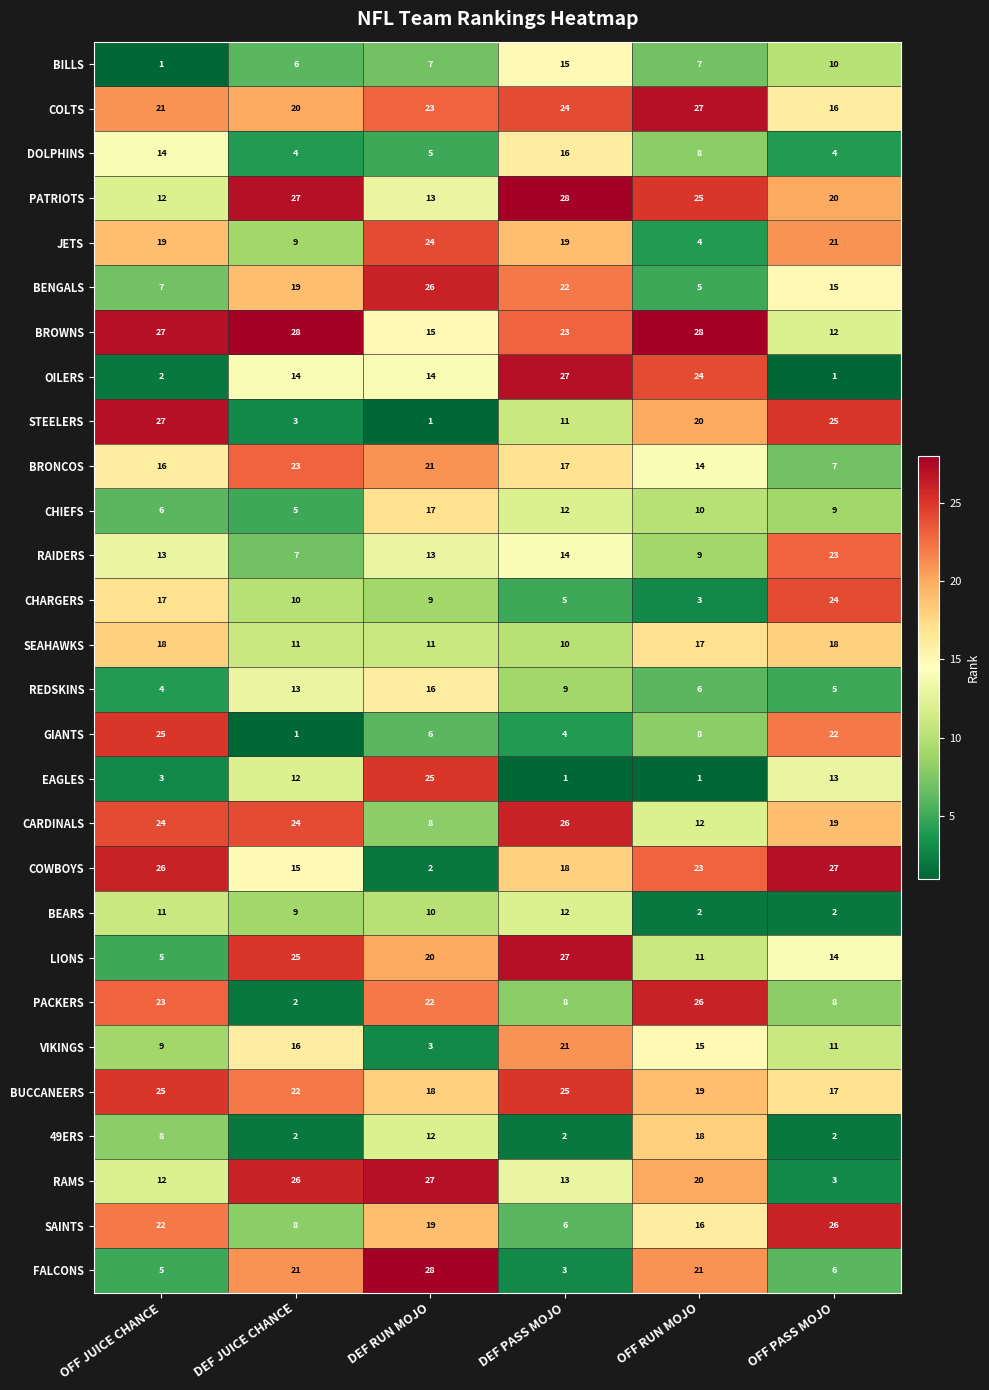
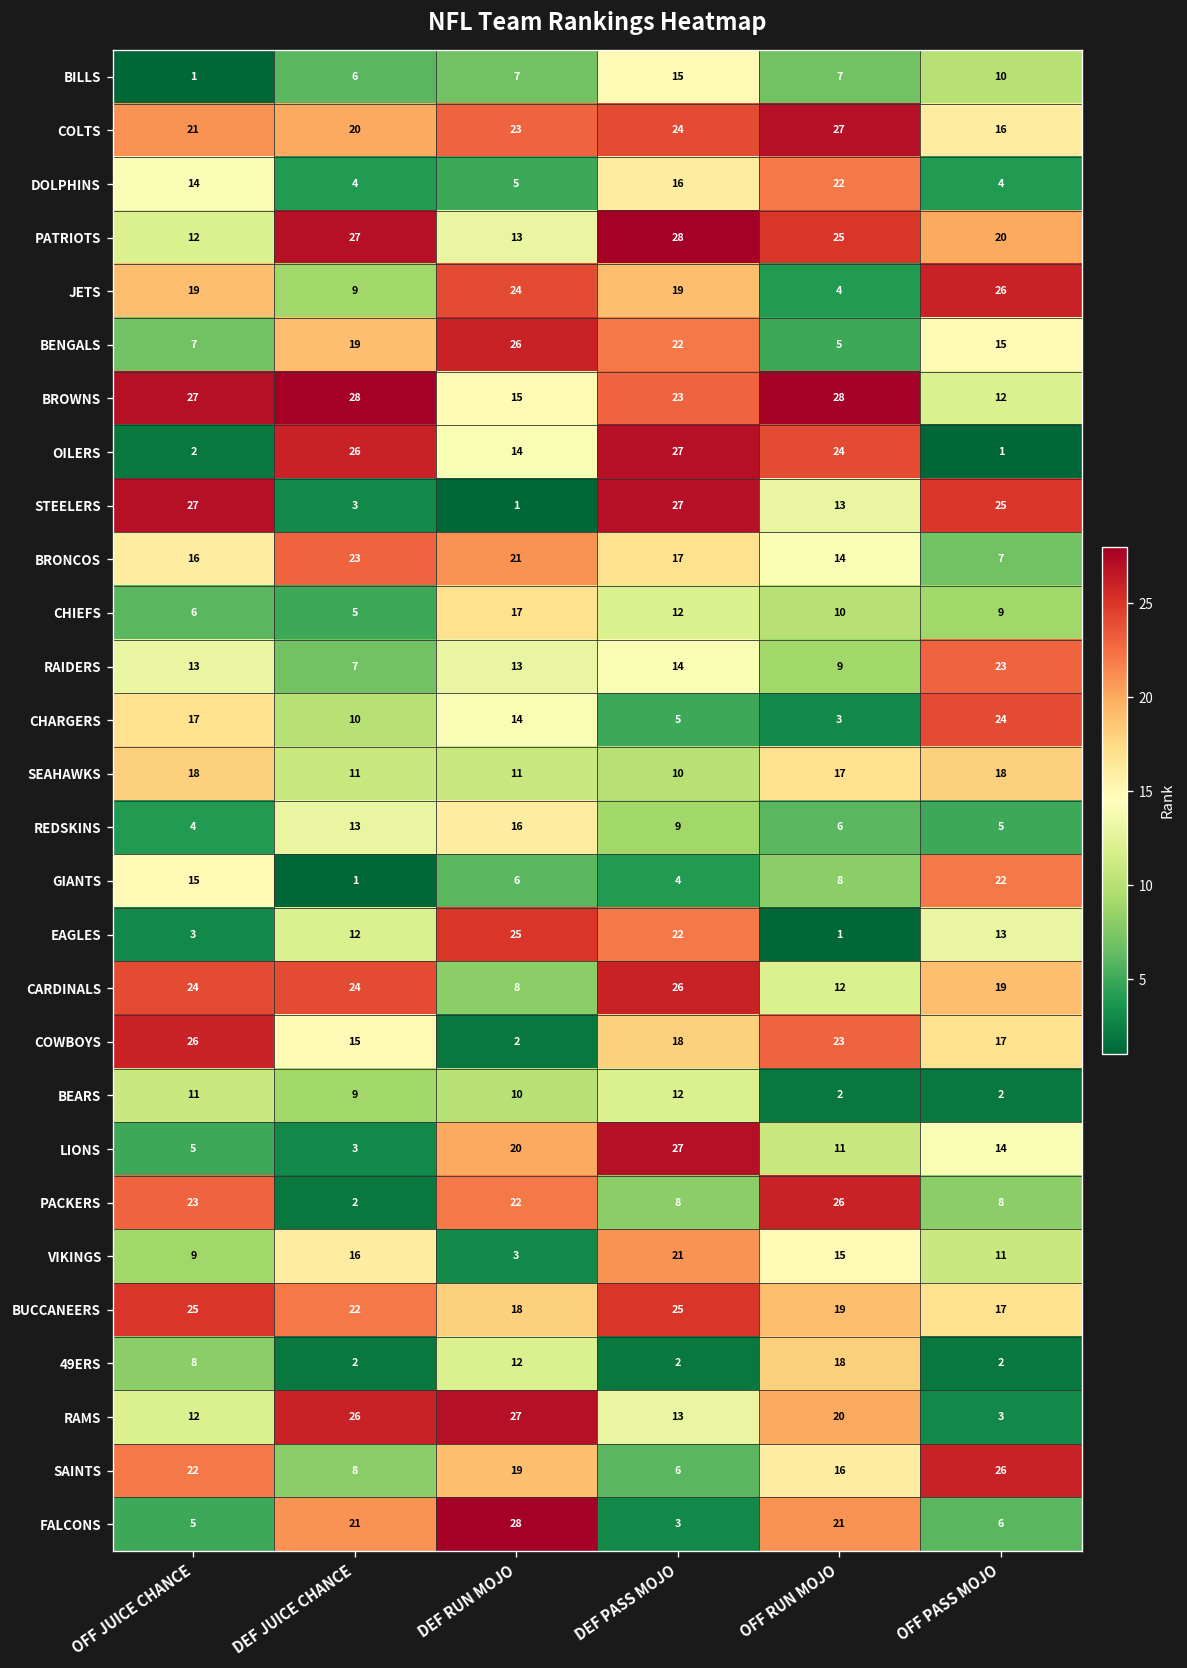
DOLPHINS, OFF RUN MOJO: 8 -> 22
JETS, OFF PASS MOJO: 21 -> 26
OILERS, DEF JUICE CHANCE: 14 -> 26
STEELERS, DEF PASS MOJO: 11 -> 27
STEELERS, OFF RUN MOJO: 20 -> 13
CHARGERS, DEF RUN MOJO: 9 -> 14
GIANTS, OFF JUICE CHANCE: 25 -> 15
EAGLES, DEF PASS MOJO: 1 -> 22
COWBOYS, OFF PASS MOJO: 27 -> 17
LIONS, DEF JUICE CHANCE: 25 -> 3
